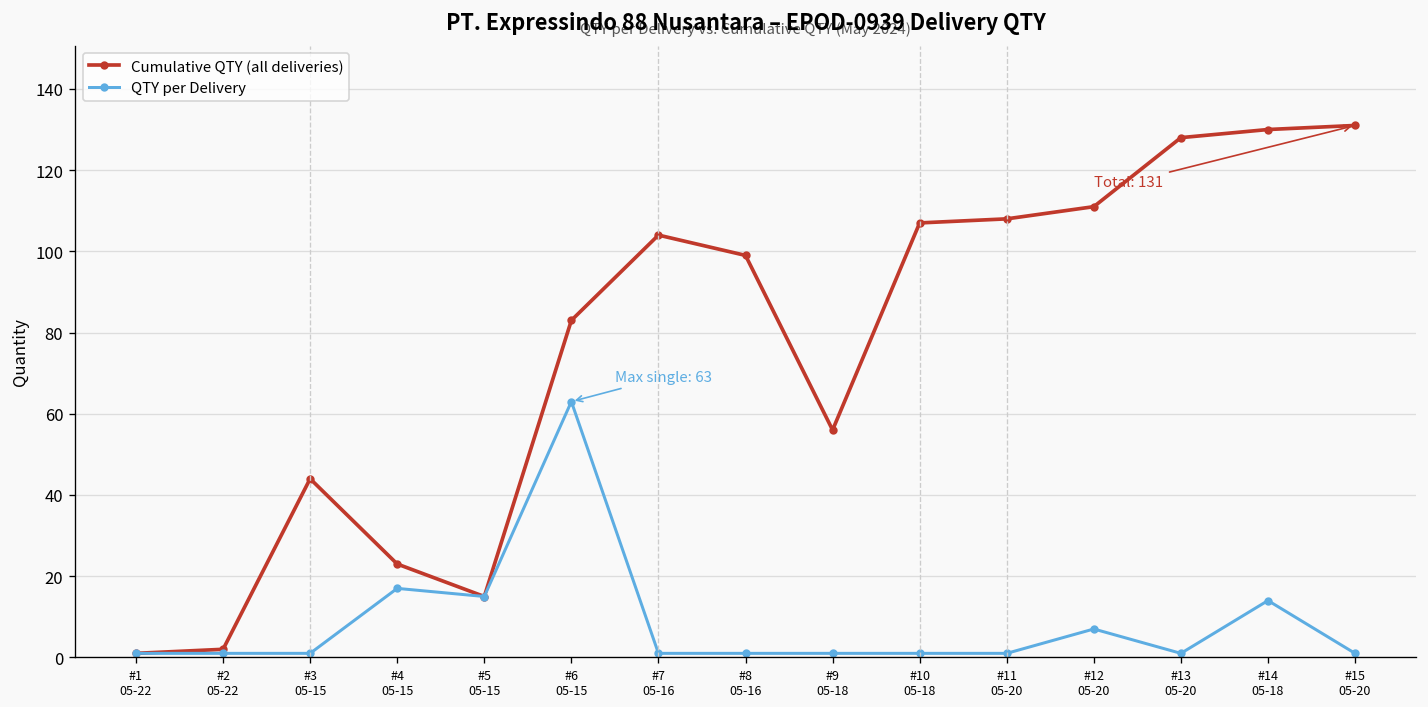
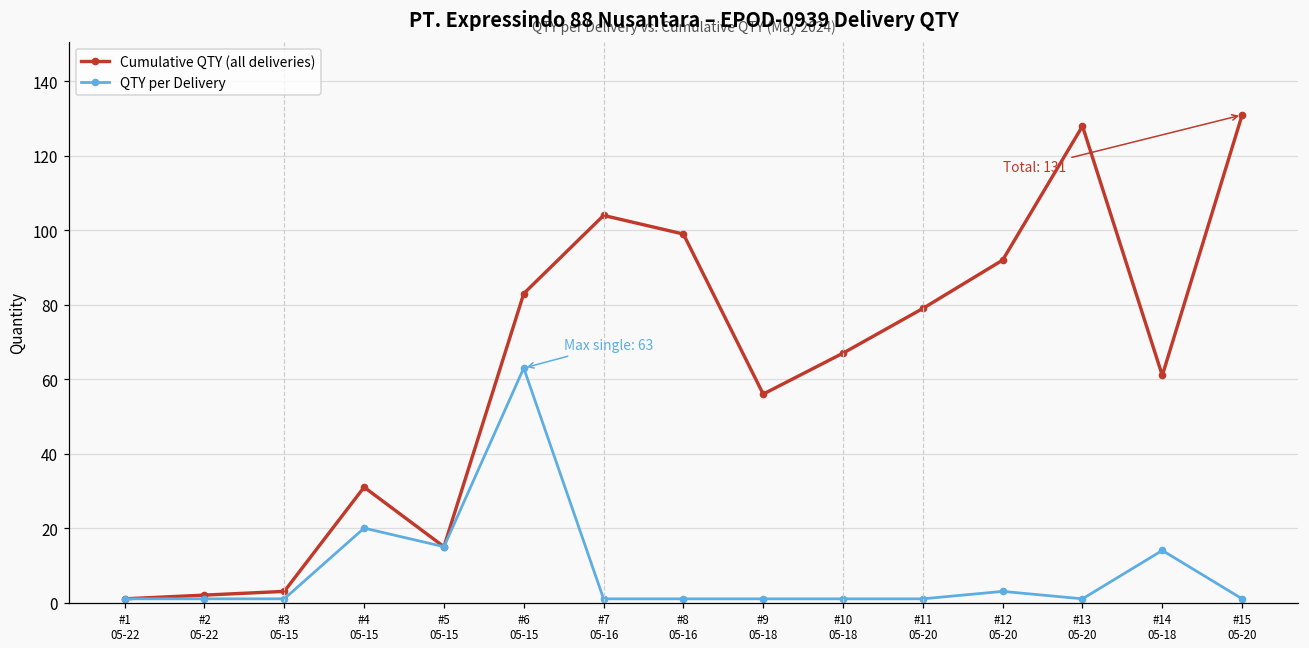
Cumulative QTY (all deliveries), #3 05-15: 44 -> 3
Cumulative QTY (all deliveries), #4 05-15: 23 -> 31
QTY per Delivery, #4 05-15: 17 -> 20
Cumulative QTY (all deliveries), #10 05-18: 107 -> 67
Cumulative QTY (all deliveries), #11 05-20: 108 -> 79
Cumulative QTY (all deliveries), #12 05-20: 111 -> 92
QTY per Delivery, #12 05-20: 7 -> 3
Cumulative QTY (all deliveries), #14 05-18: 130 -> 61
